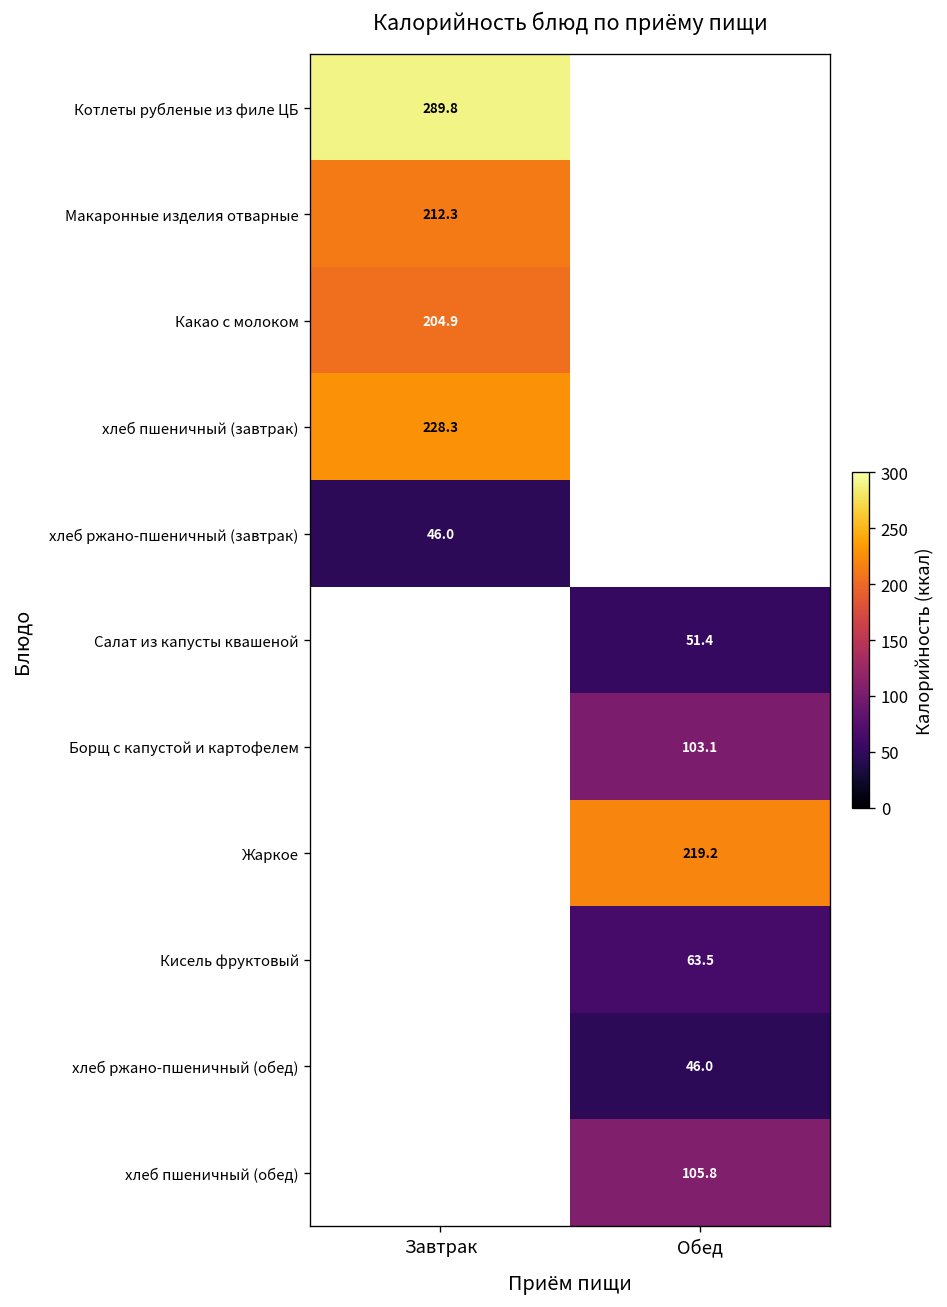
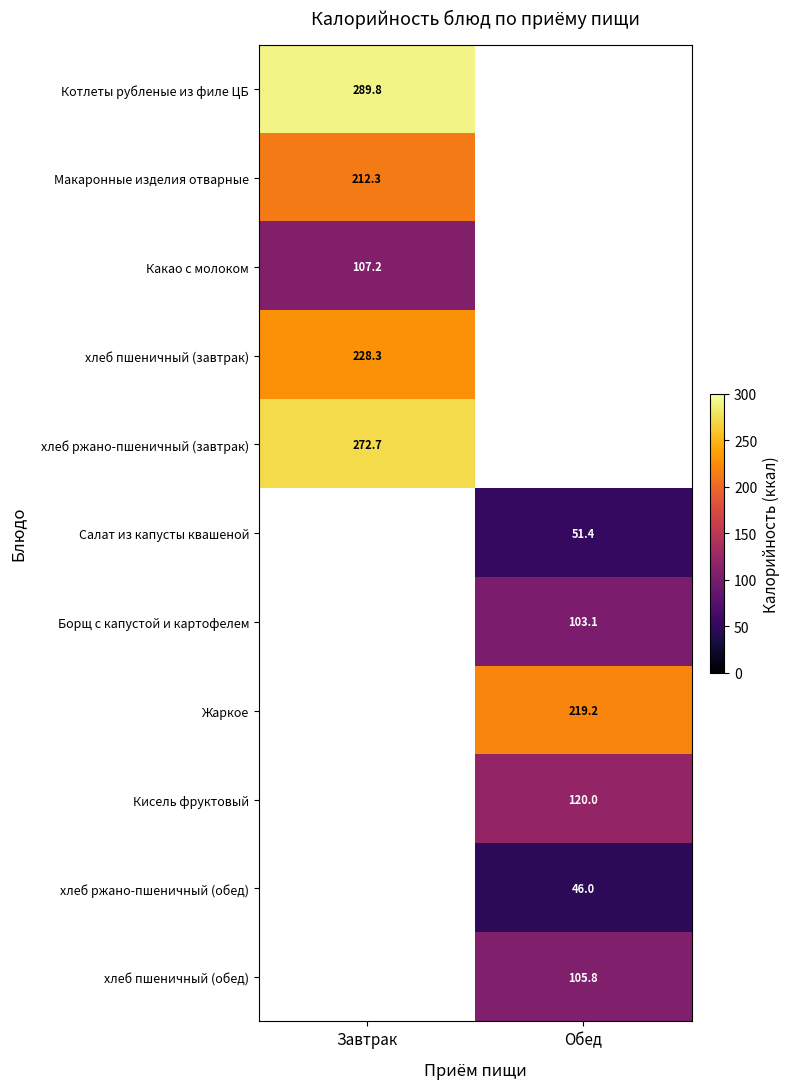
Какао с молоком, Завтрак: 204.9 -> 107.2
хлеб ржано-пшеничный (завтрак), Завтрак: 46.0 -> 272.7
Кисель фруктовый, Обед: 63.5 -> 120.0
